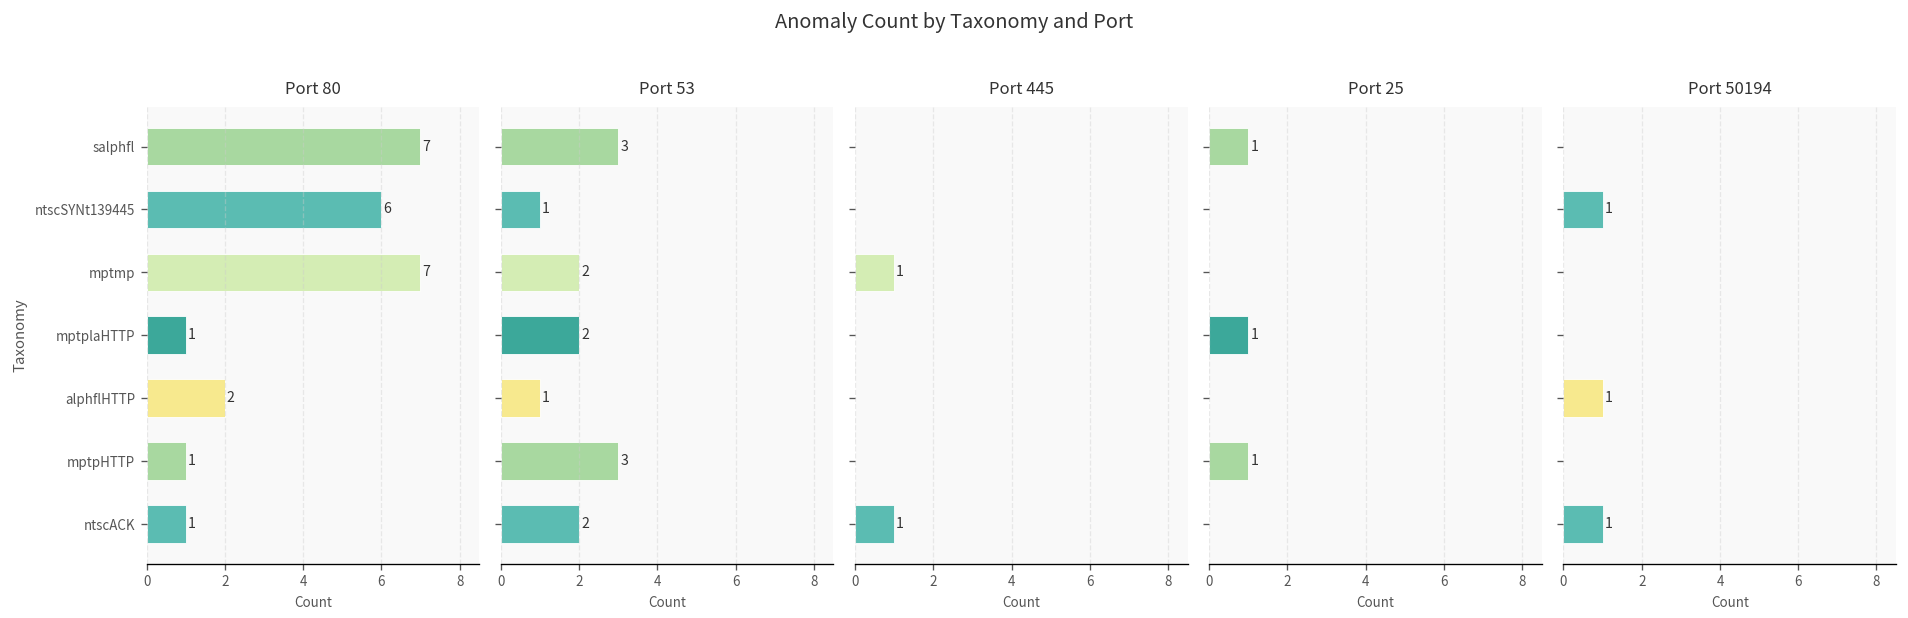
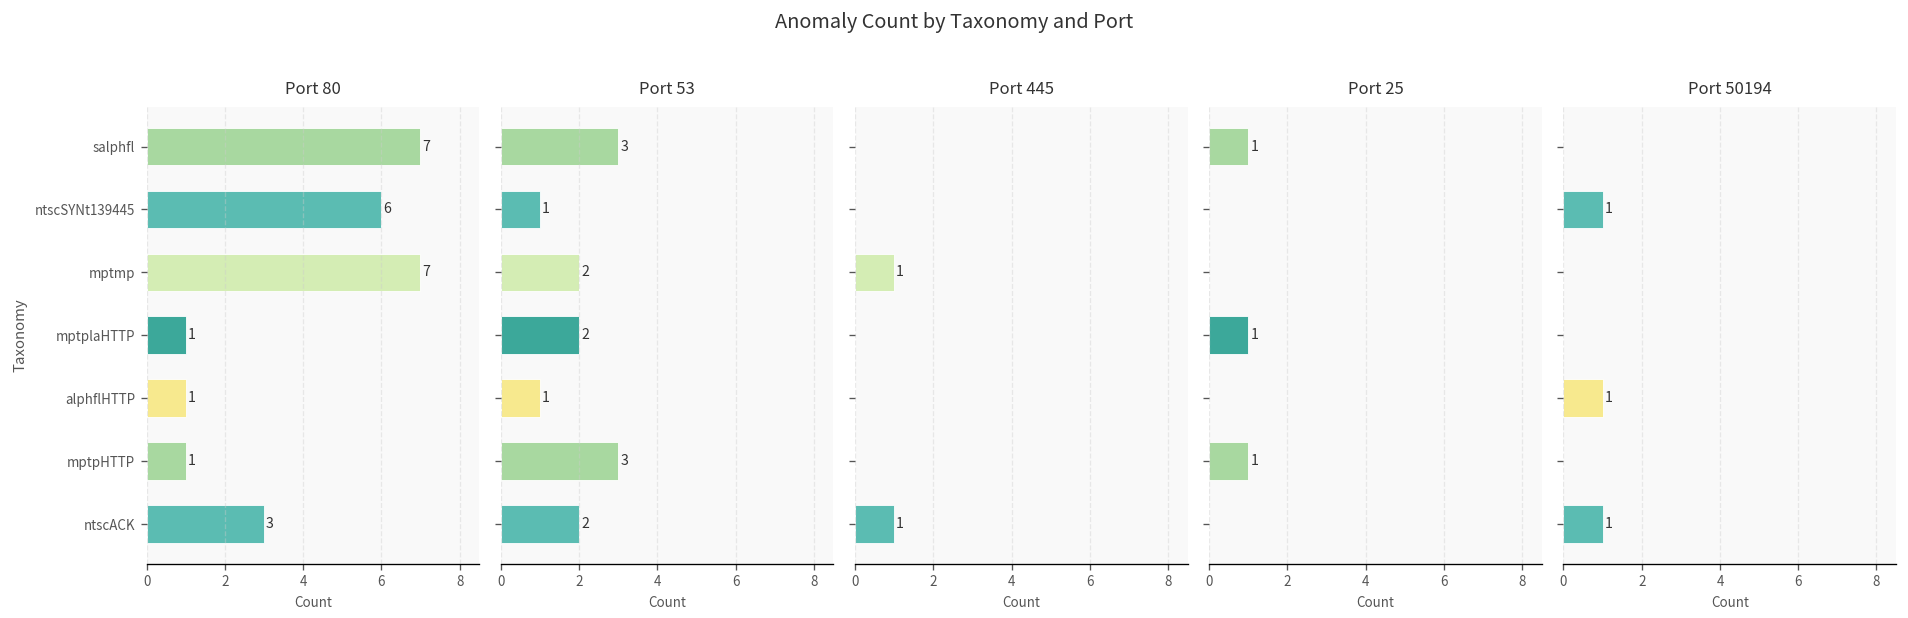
Port 80, alphflHTTP: 2 -> 1
Port 80, ntscACK: 1 -> 3
